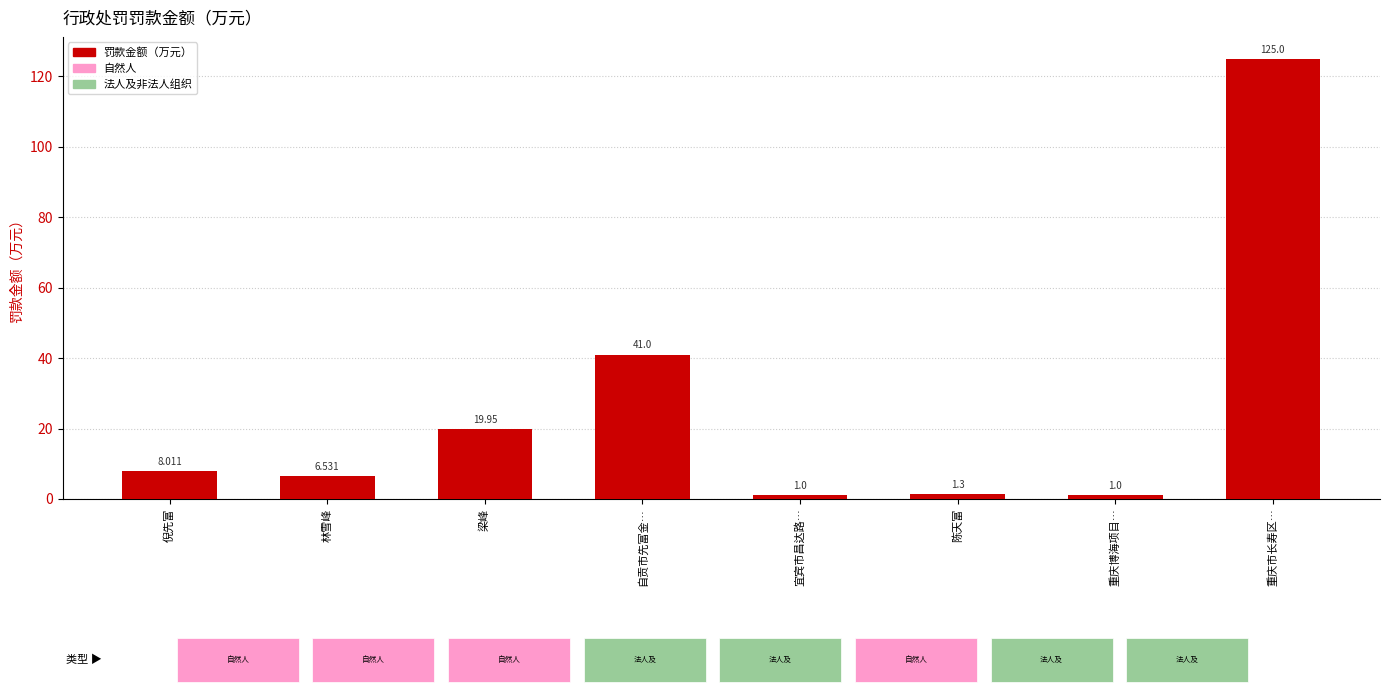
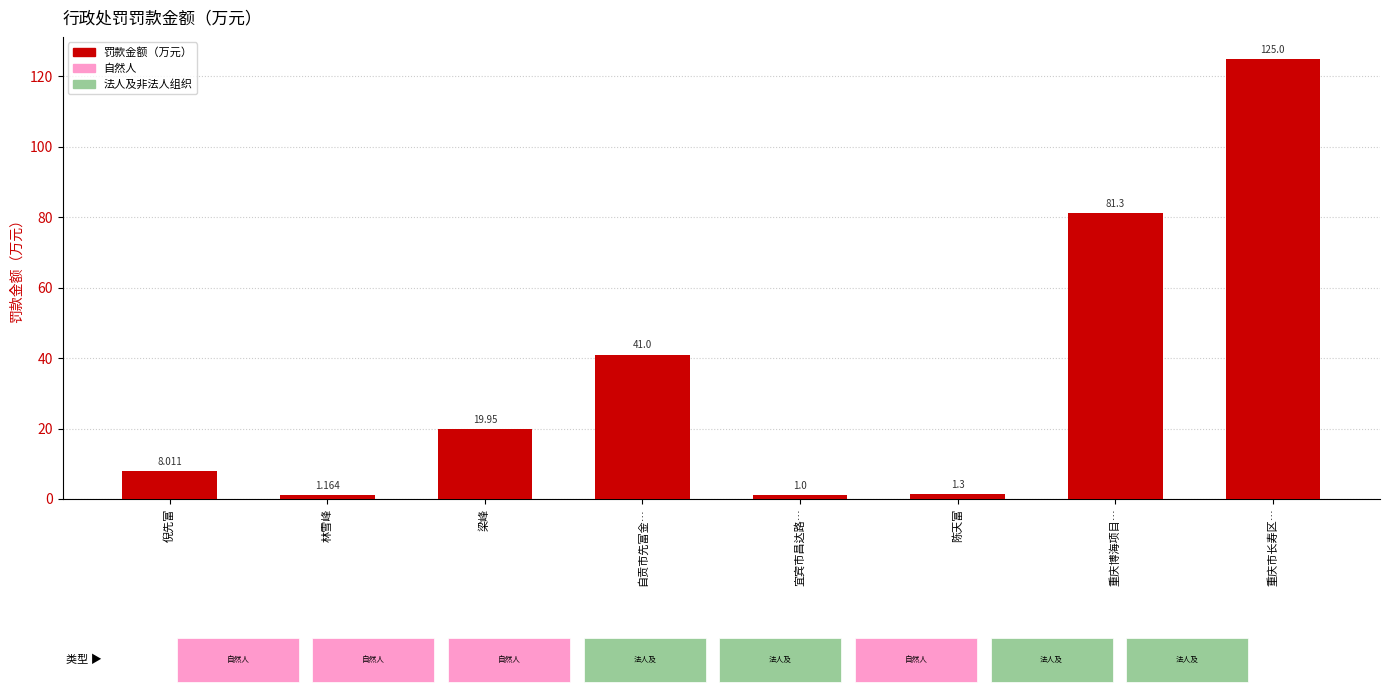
林雪峰: 6.531 -> 1.164
重庆博海项目…: 1.0 -> 81.3
